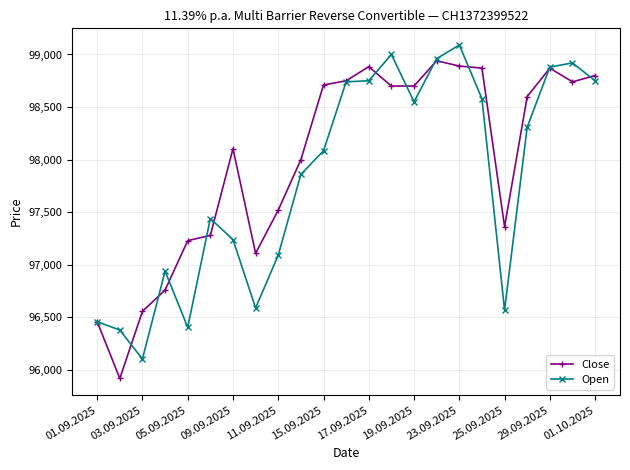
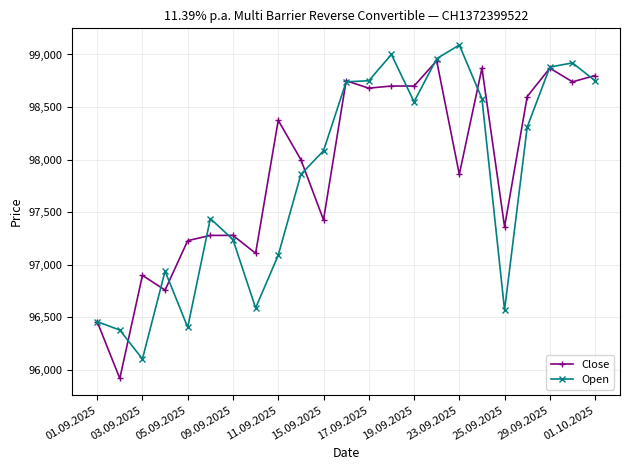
Close, 03.09.2025: 96,560 -> 96,900
Close, 09.09.2025: 98,100 -> 97,280
Close, 11.09.2025: 97,520 -> 98,370
Close, 15.09.2025: 98,710 -> 97,430
Close, 17.09.2025: 98,880 -> 98,680
Close, 23.09.2025: 98,890 -> 97,860
